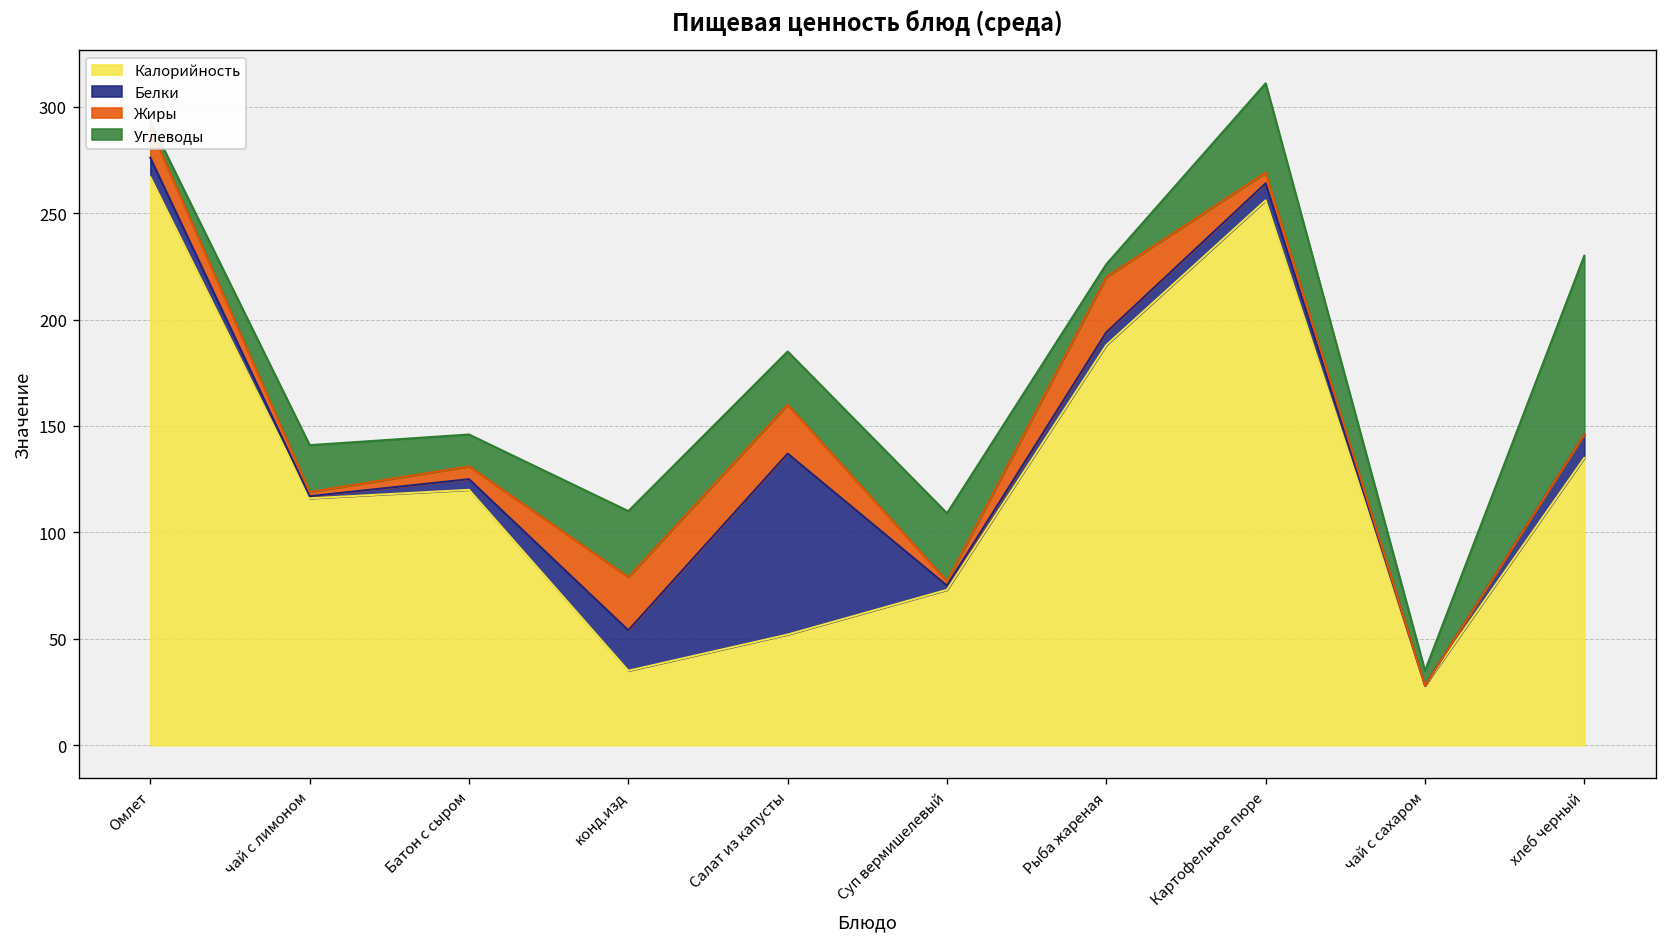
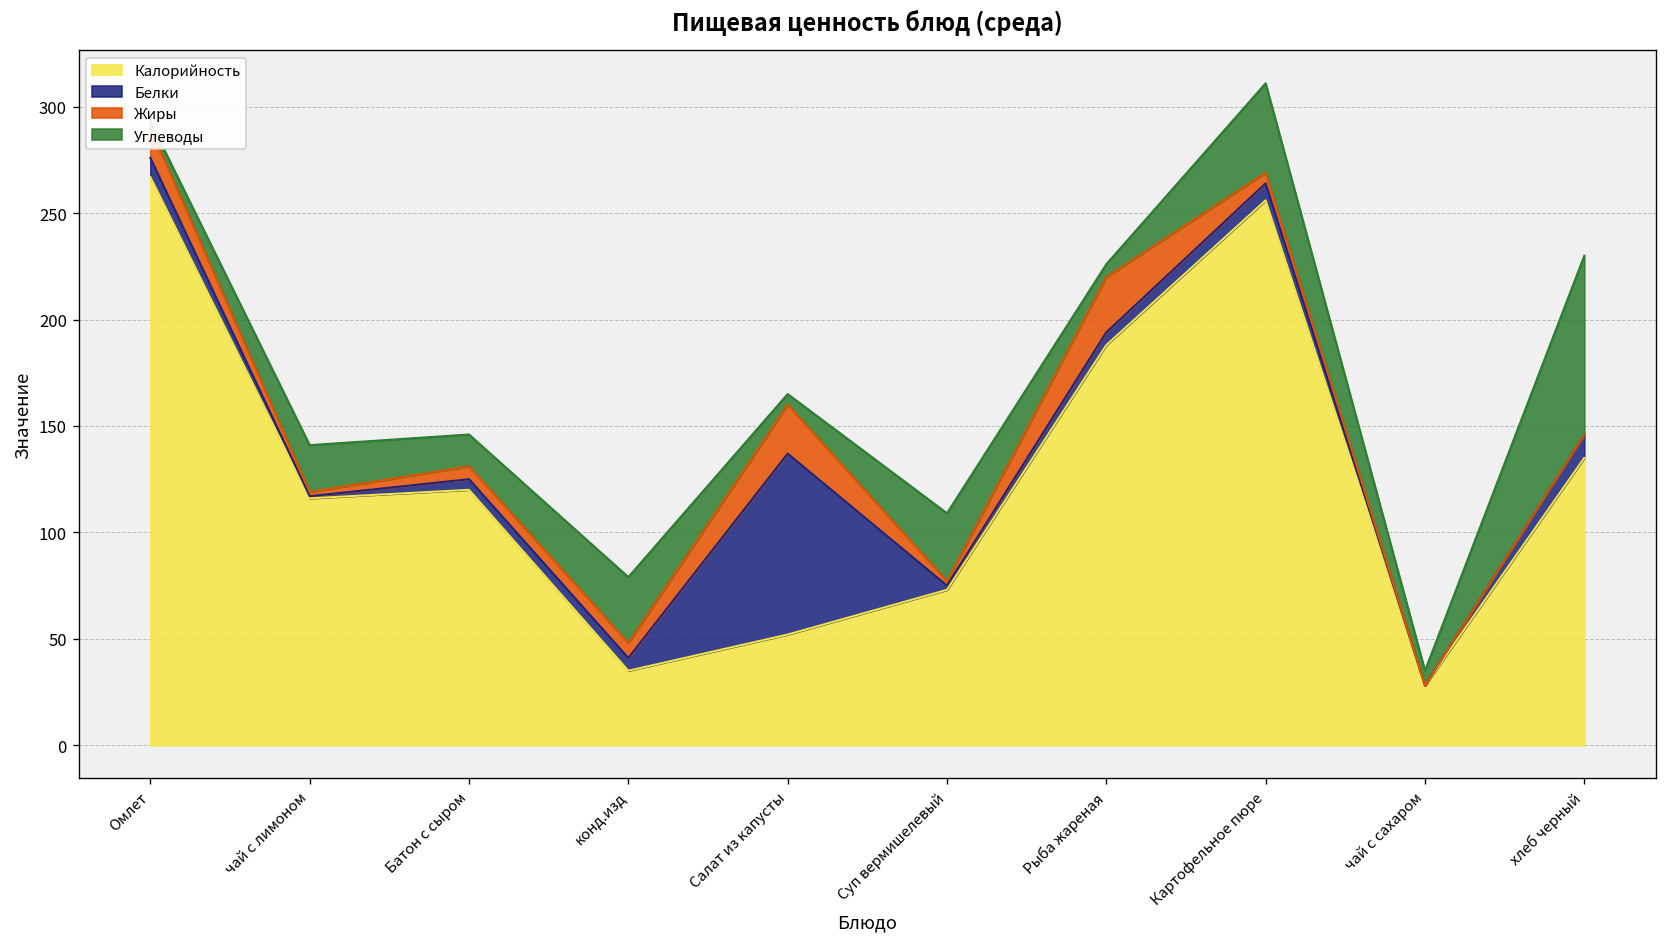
Белки, конд.изд: 19 -> 6
Жиры, конд.изд: 25 -> 7
Углеводы, Салат из капусты: 25 -> 5
